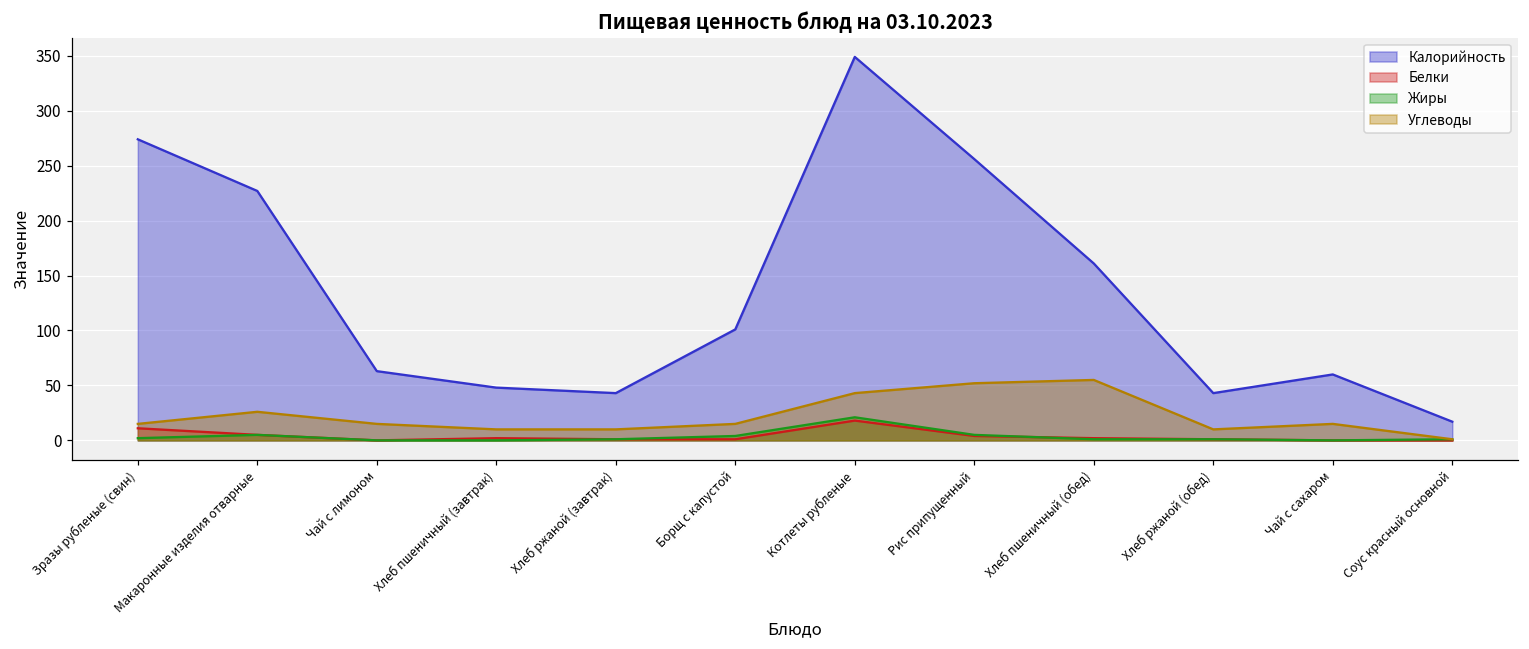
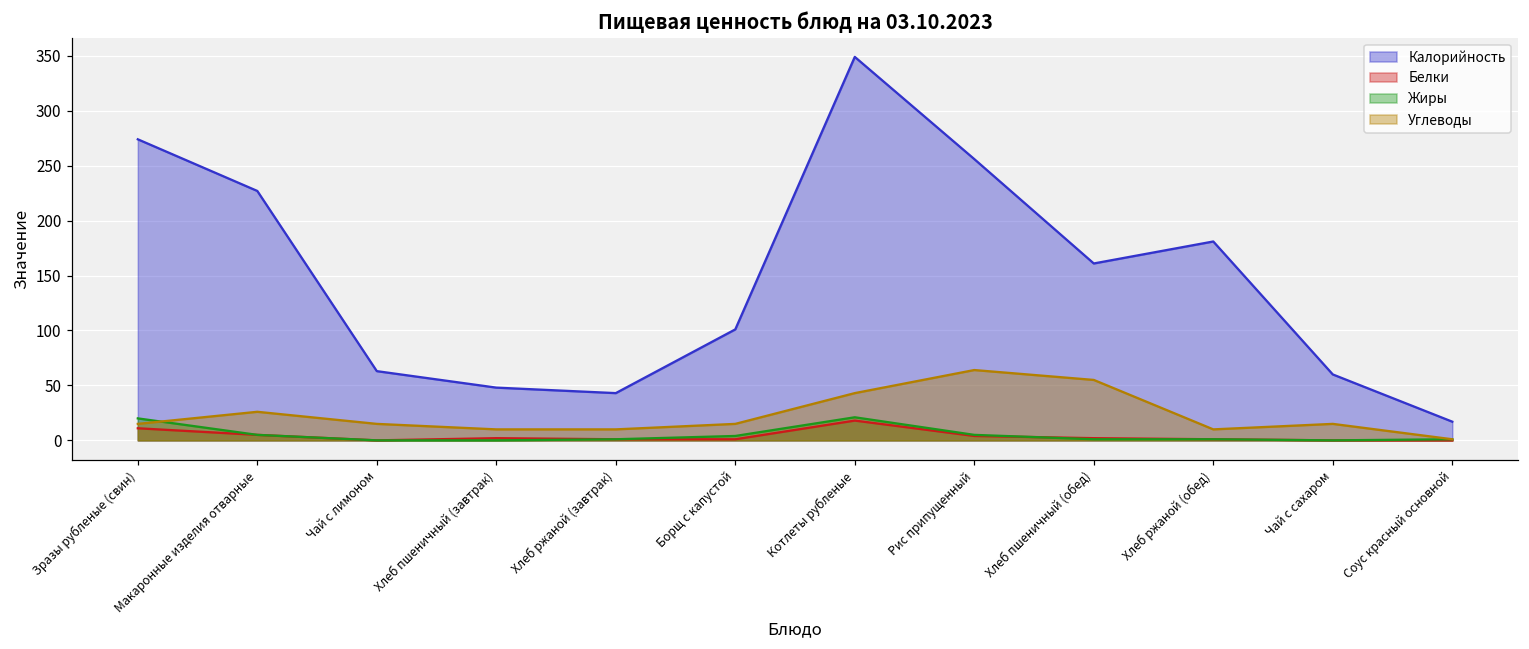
Жиры, Зразы рубленые (свин): 0 -> 20
Углеводы, Рис припущенный: 50 -> 60
Калорийность, Хлеб ржаной (обед): 40 -> 180
